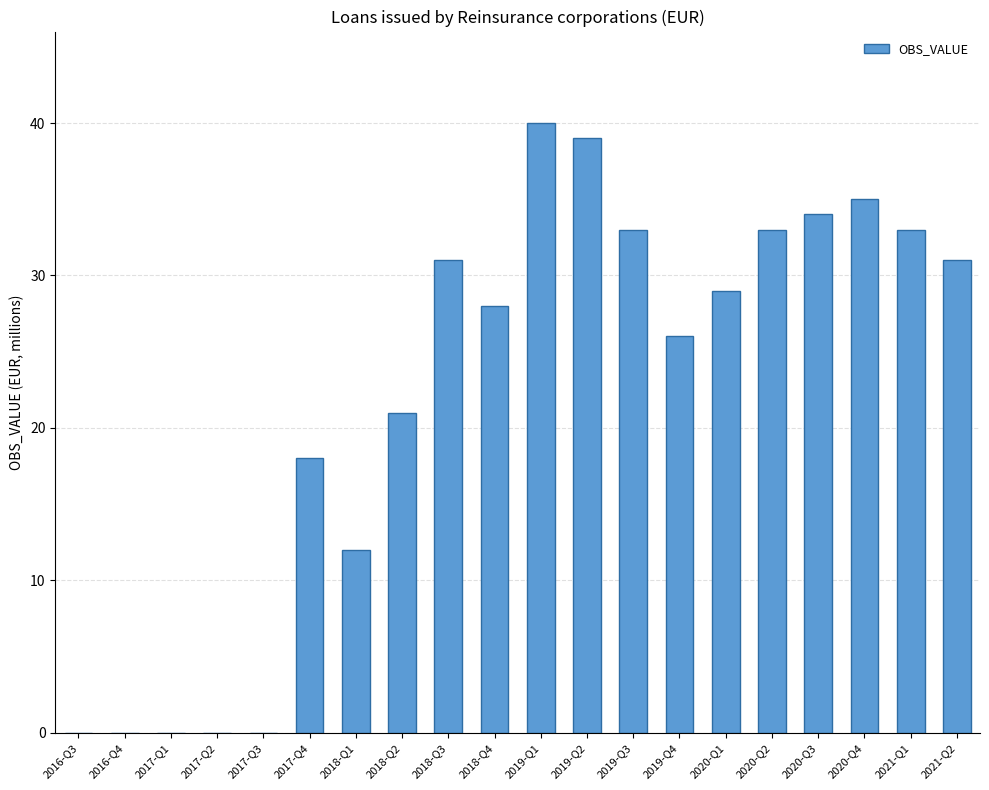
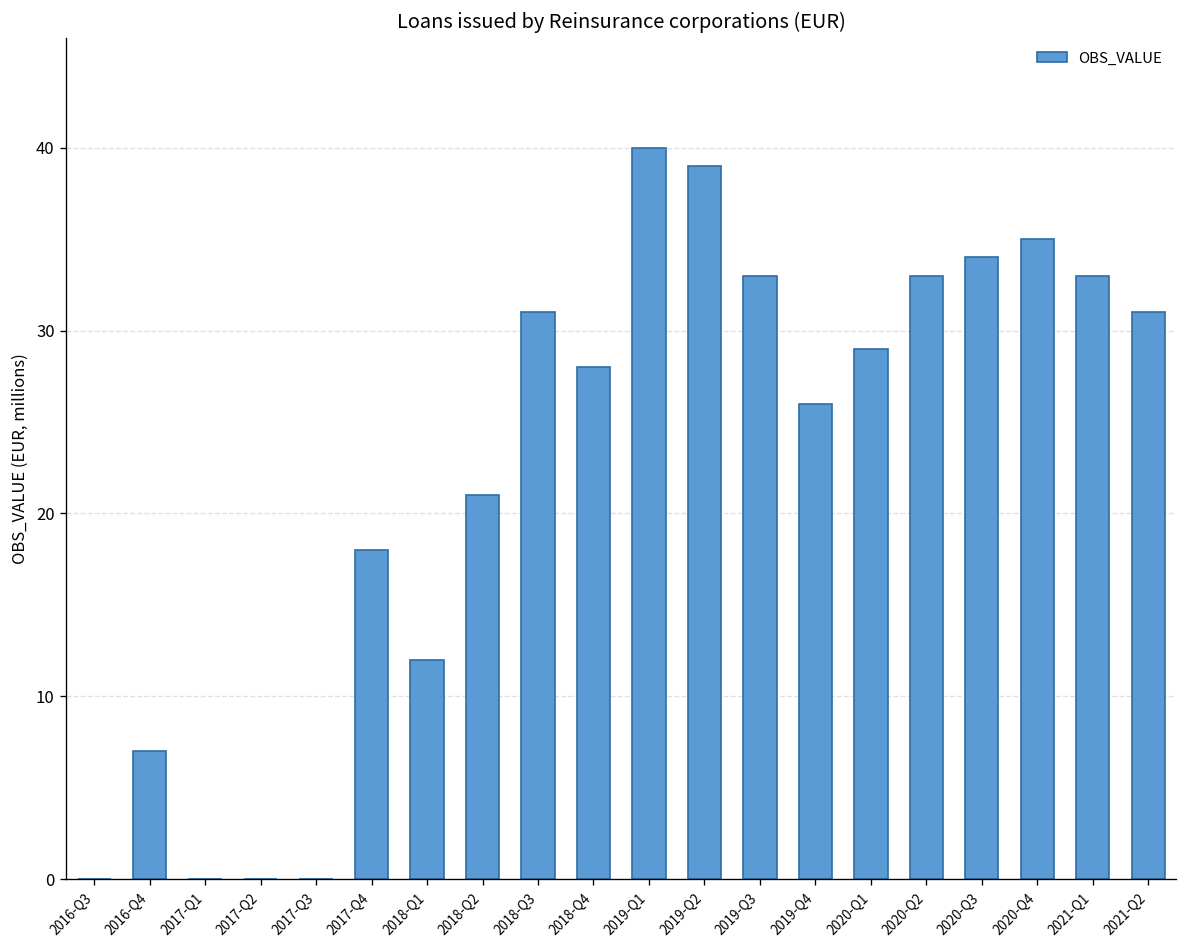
2016-Q4: 0 -> 7
